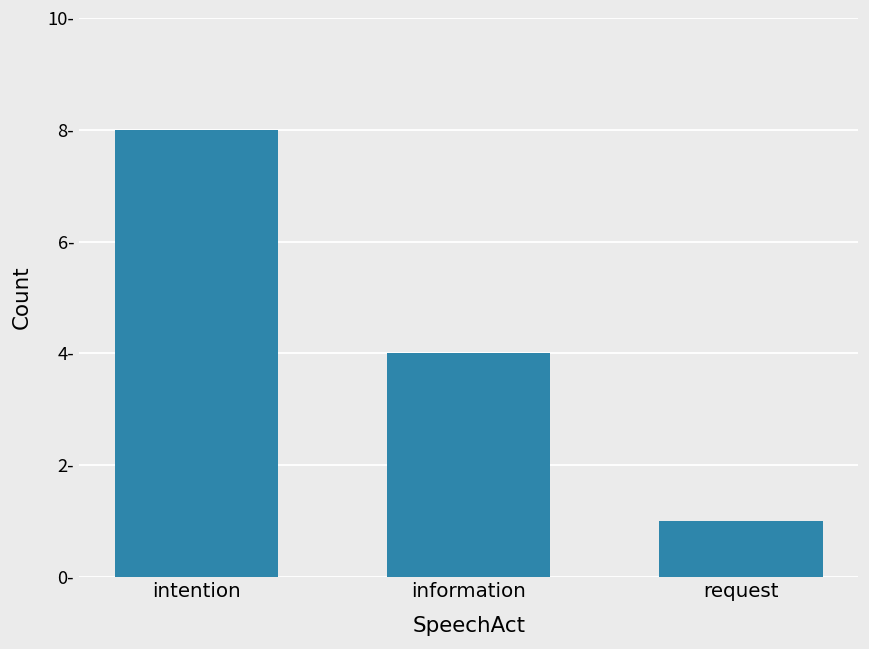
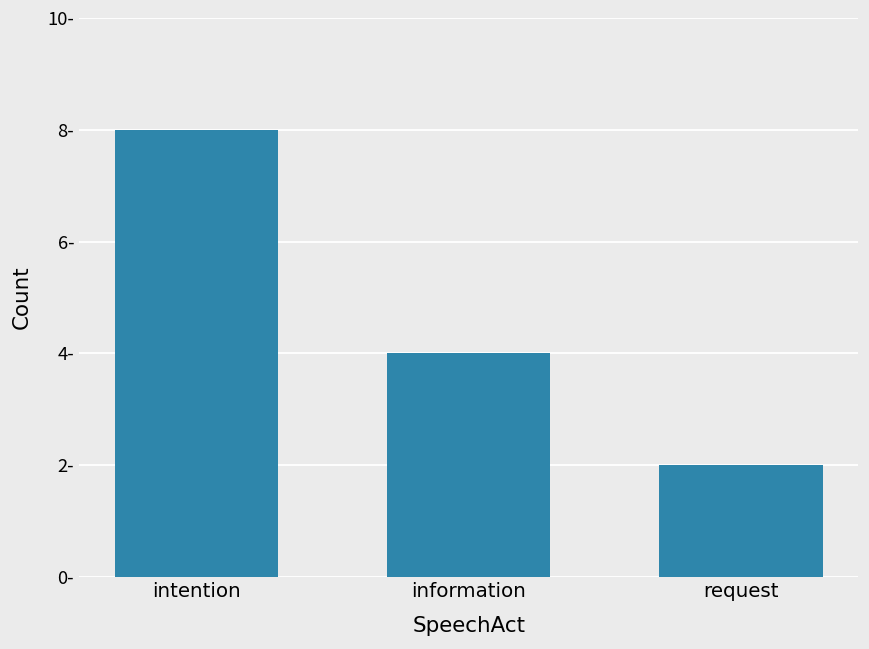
request: 1- -> 2-
